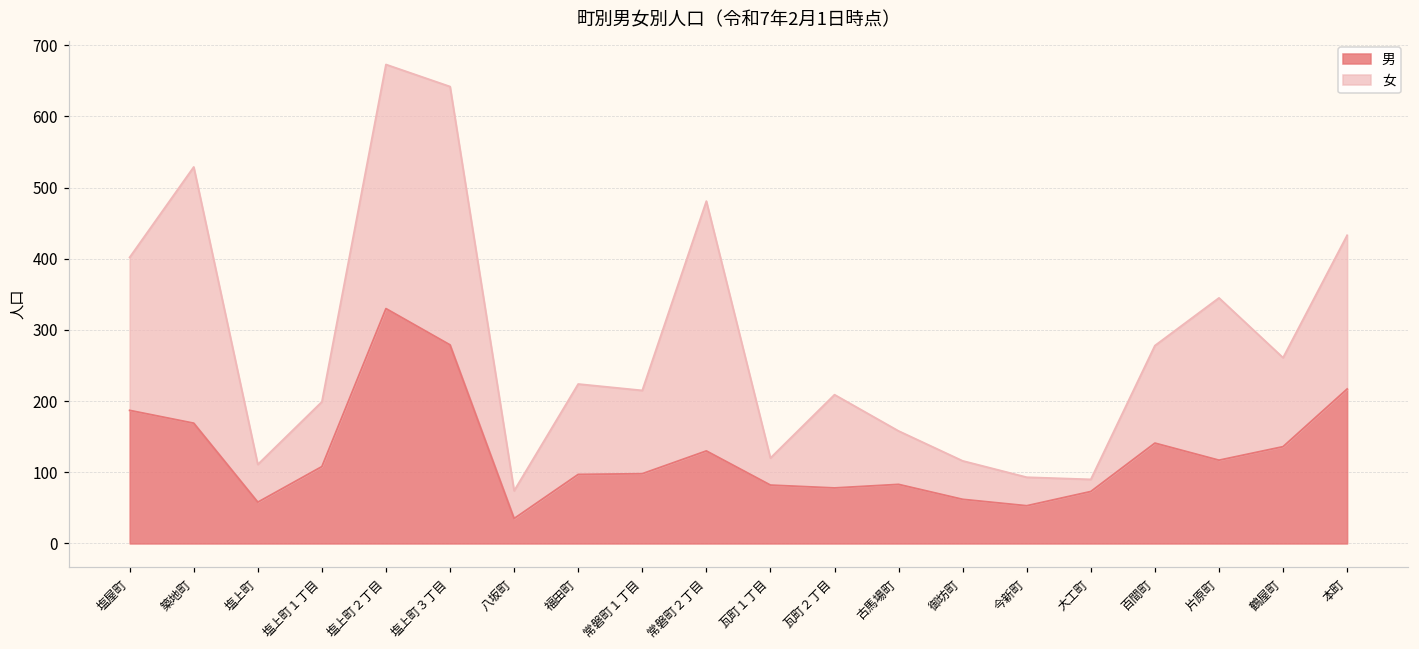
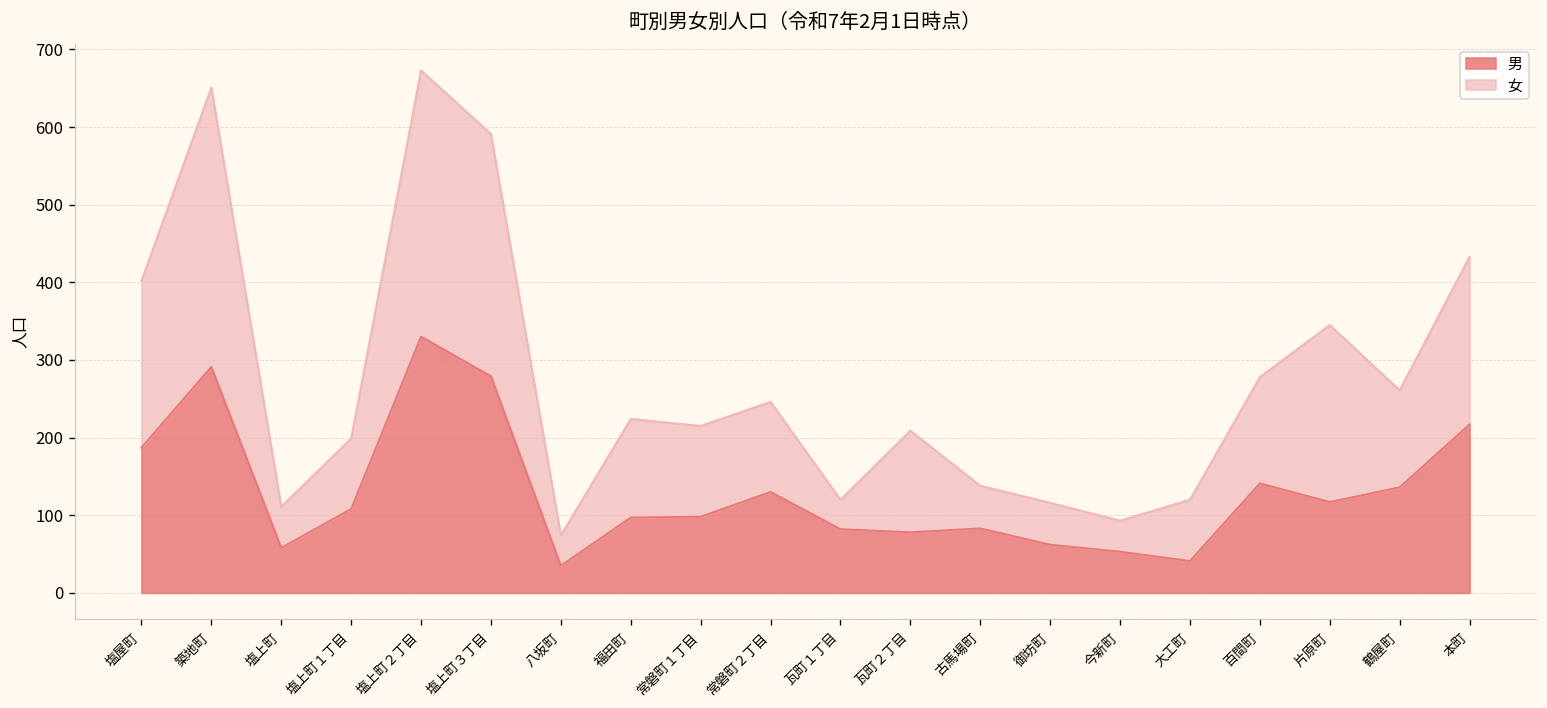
男, 築地町: 170 -> 290
女, 塩上町３丁目: 360 -> 310
女, 常磐町２丁目: 350 -> 120
女, 古馬場町: 80 -> 60
男, 大工町: 70 -> 40
女, 大工町: 20 -> 80
